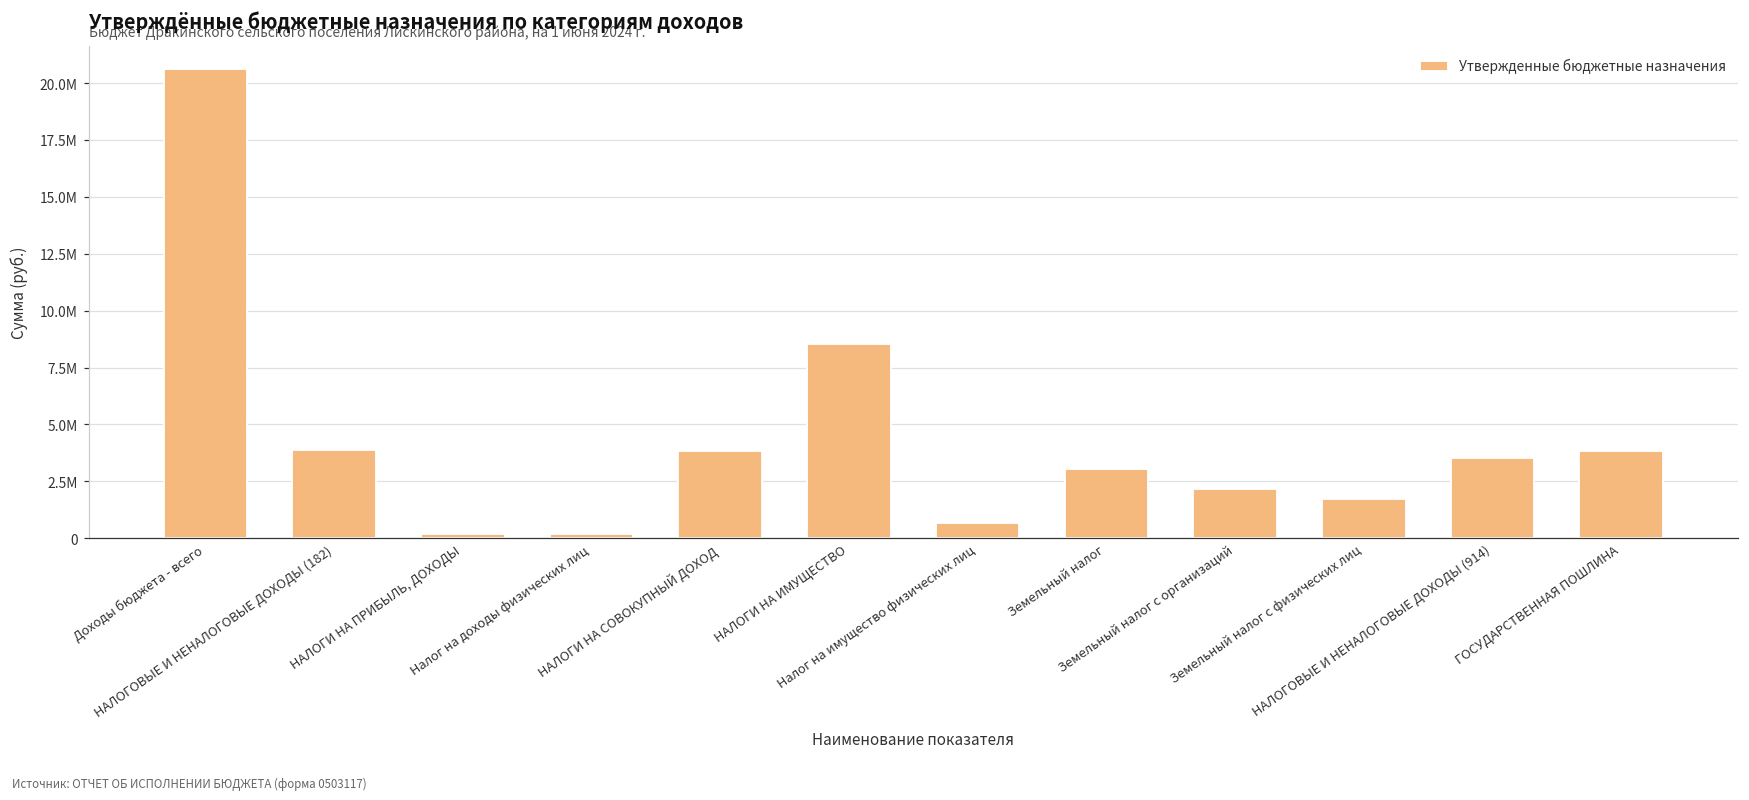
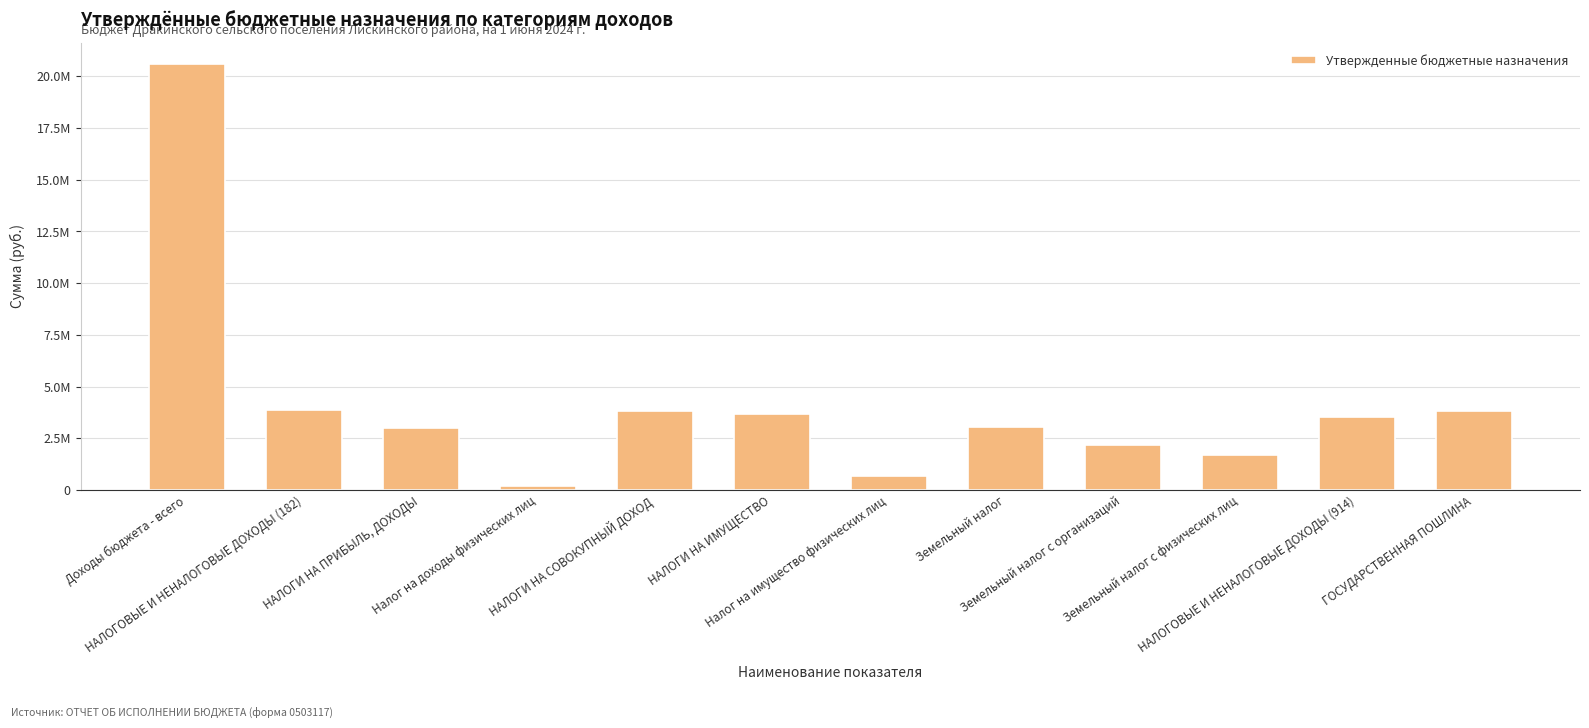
НАЛОГИ НА ПРИБЫЛЬ, ДОХОДЫ: 200000 -> 3000000
НАЛОГИ НА ИМУЩЕСТВО: 8500000 -> 3700000
